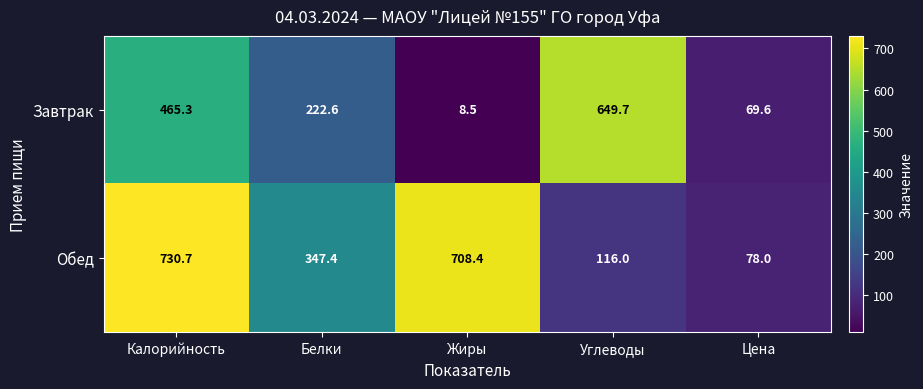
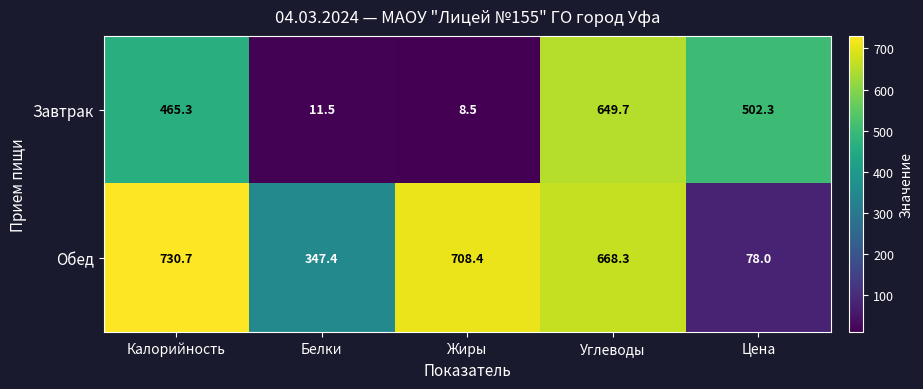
Завтрак, Белки: 222.6 -> 11.5
Завтрак, Цена: 69.6 -> 502.3
Обед, Углеводы: 116.0 -> 668.3
